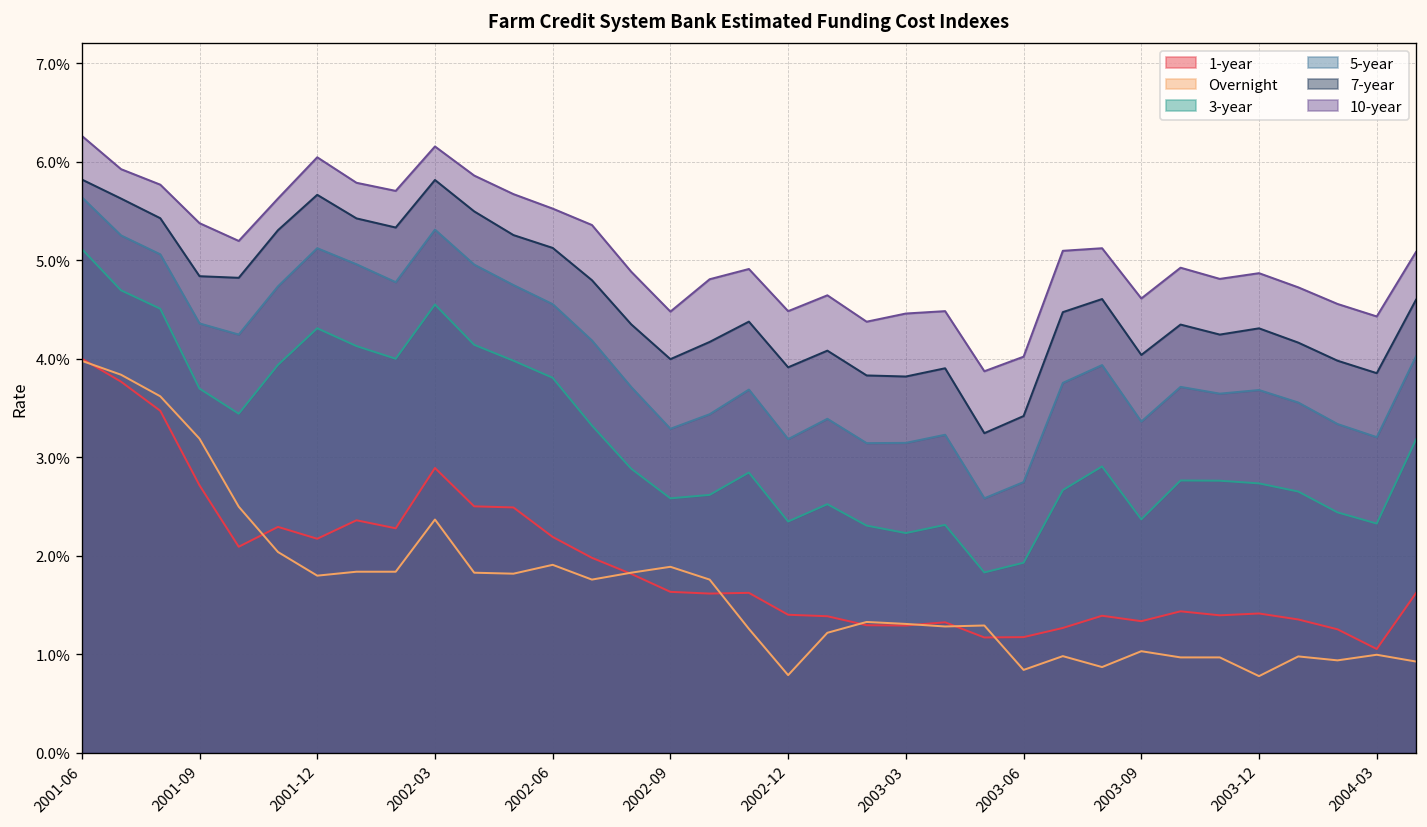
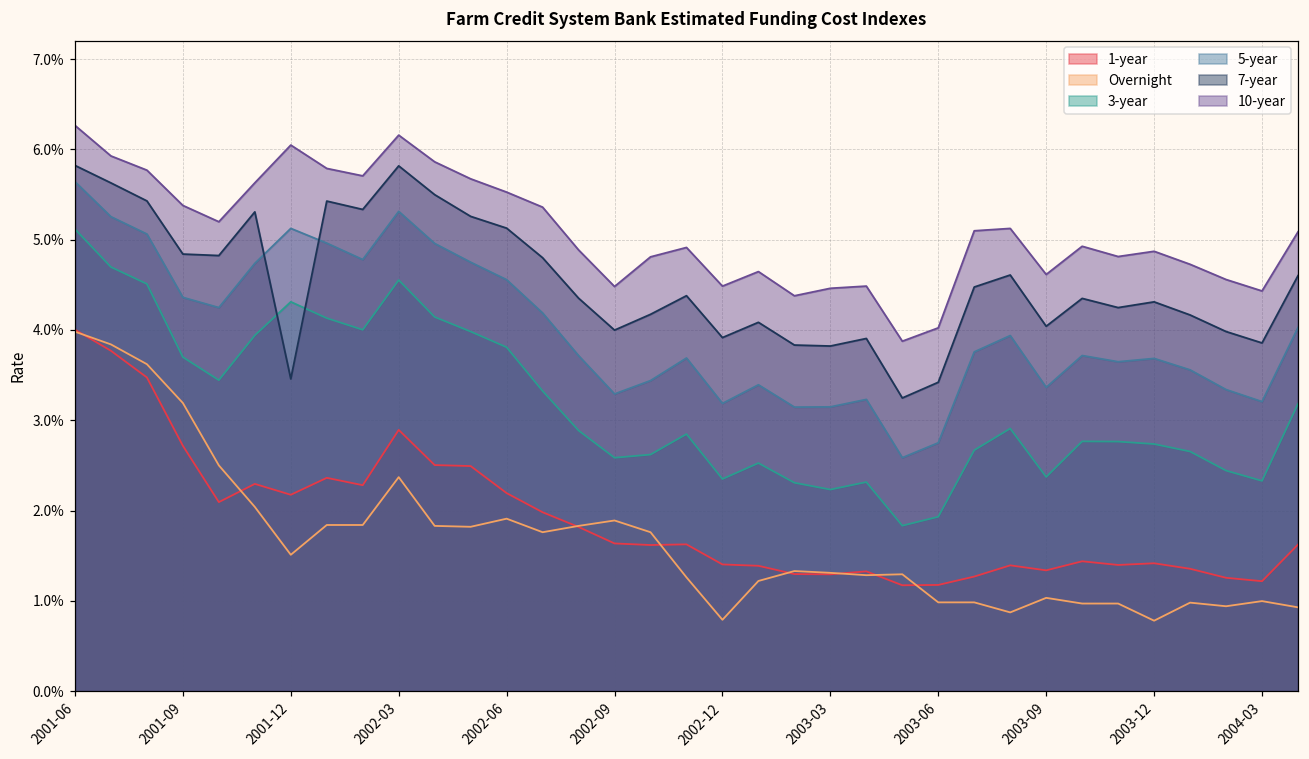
Overnight, 2001-12: 1.8% -> 1.5%
7-year, 2001-12: 5.7% -> 3.5%
Overnight, 2003-06: 0.8% -> 1.0%
1-year, 2004-03: 1.1% -> 1.2%
